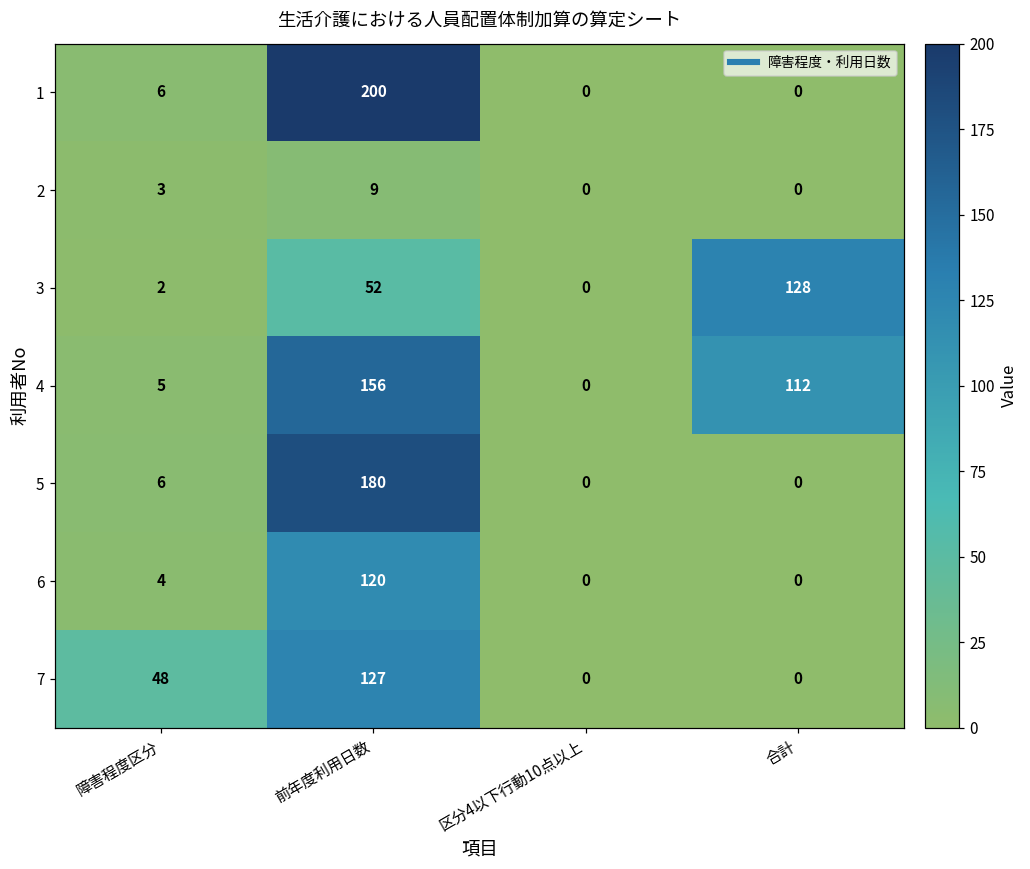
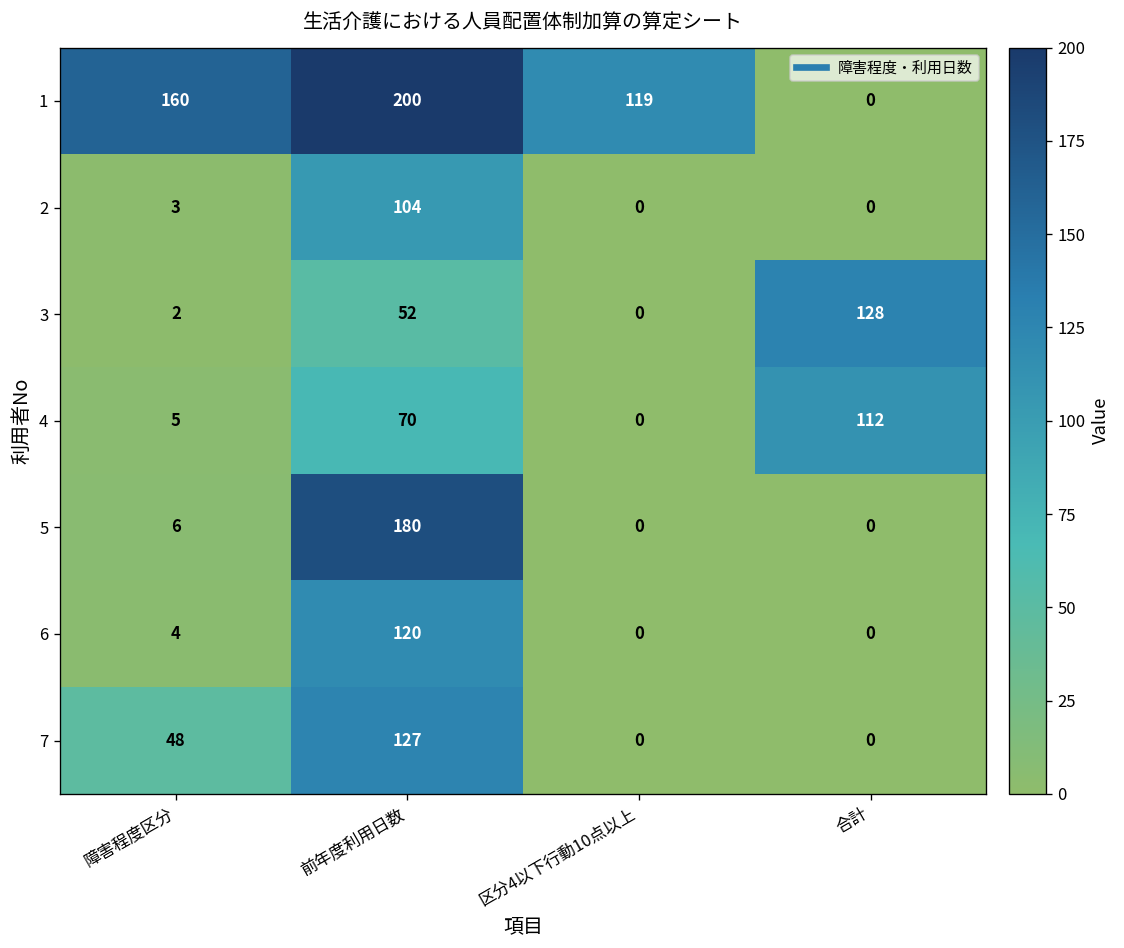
1, 障害程度区分: 6 -> 160
1, 区分4以下行動10点以上: 0 -> 119
2, 前年度利用日数: 9 -> 104
4, 前年度利用日数: 156 -> 70
